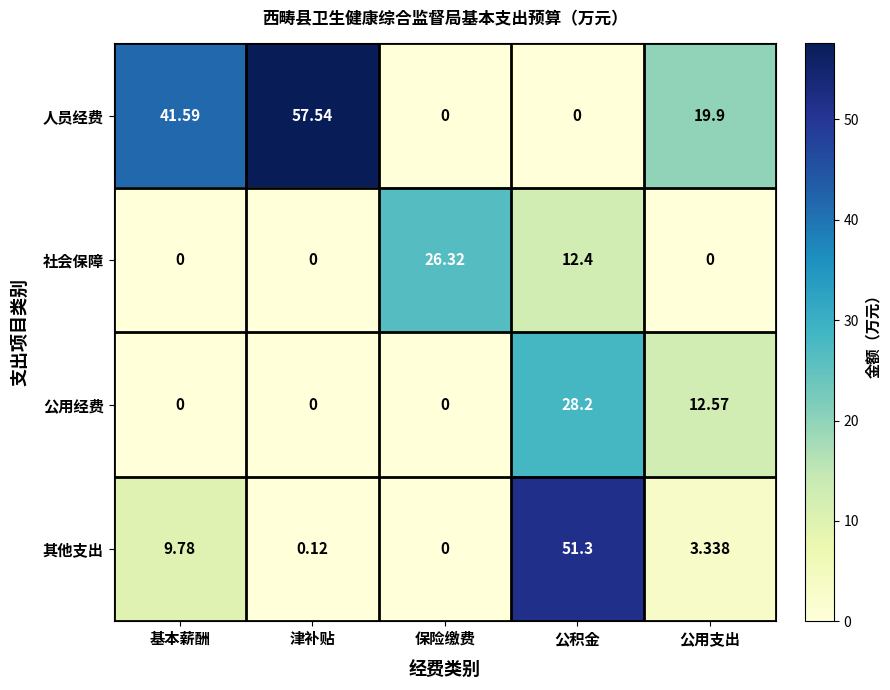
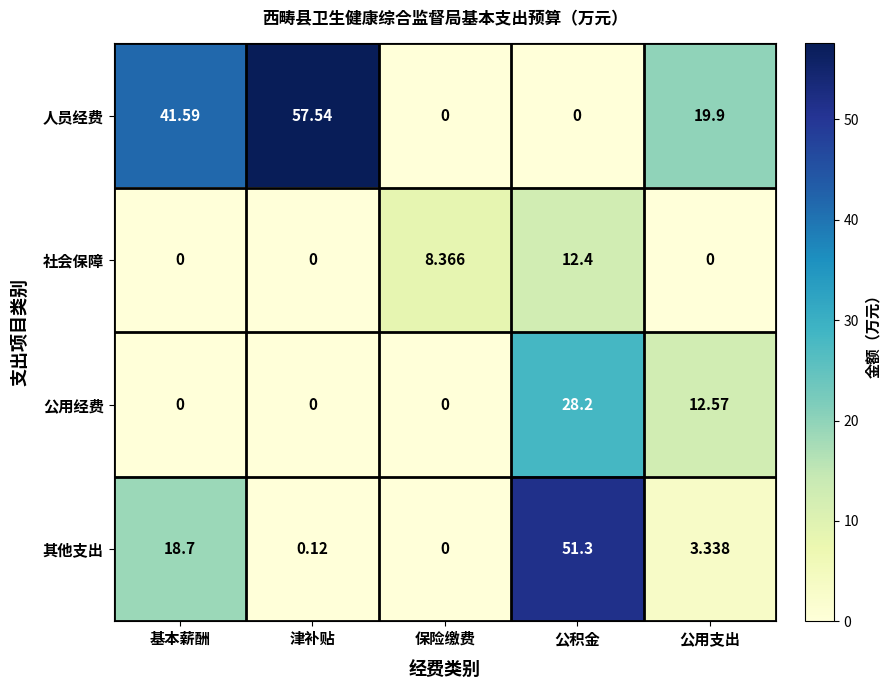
社会保障, 保险缴费: 26.32 -> 8.366
其他支出, 基本薪酬: 9.78 -> 18.7
